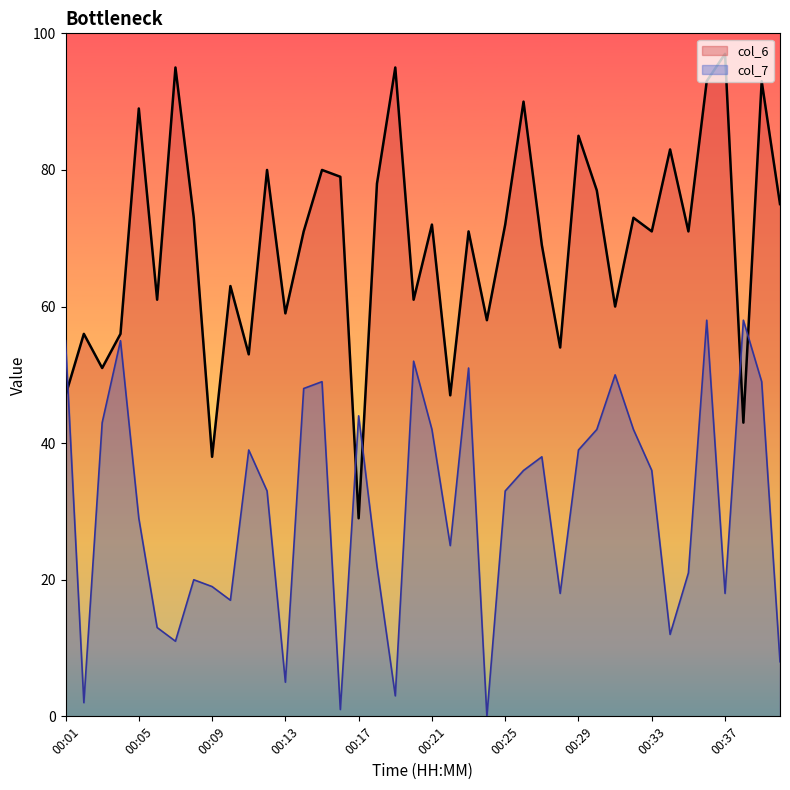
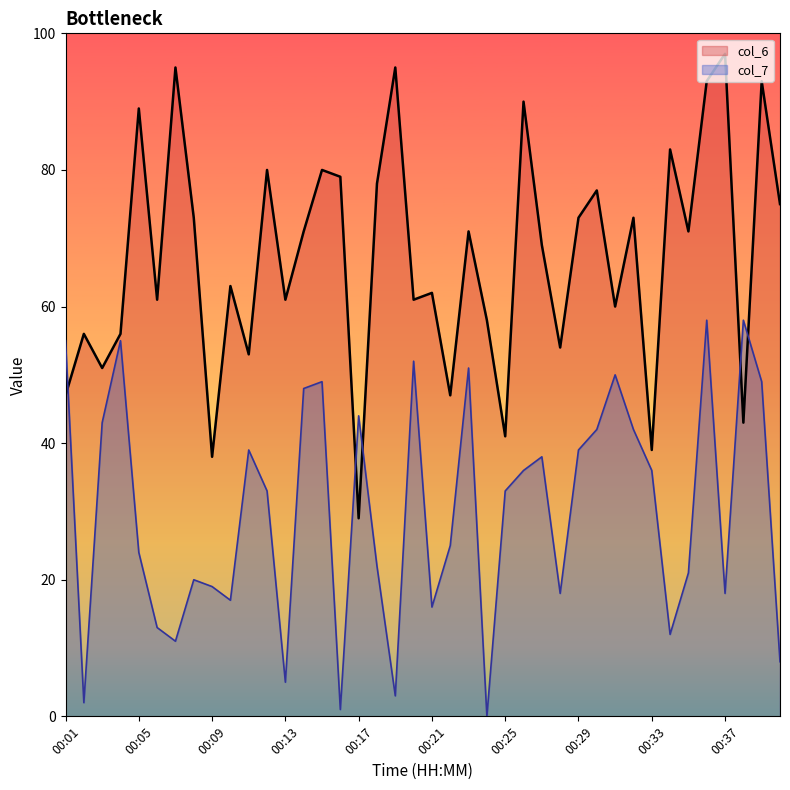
col_7, 00:05: 29 -> 24
col_6, 00:13: 59 -> 61
col_6, 00:21: 72 -> 62
col_7, 00:21: 42 -> 16
col_6, 00:25: 72 -> 41
col_6, 00:29: 85 -> 73
col_6, 00:33: 71 -> 39
